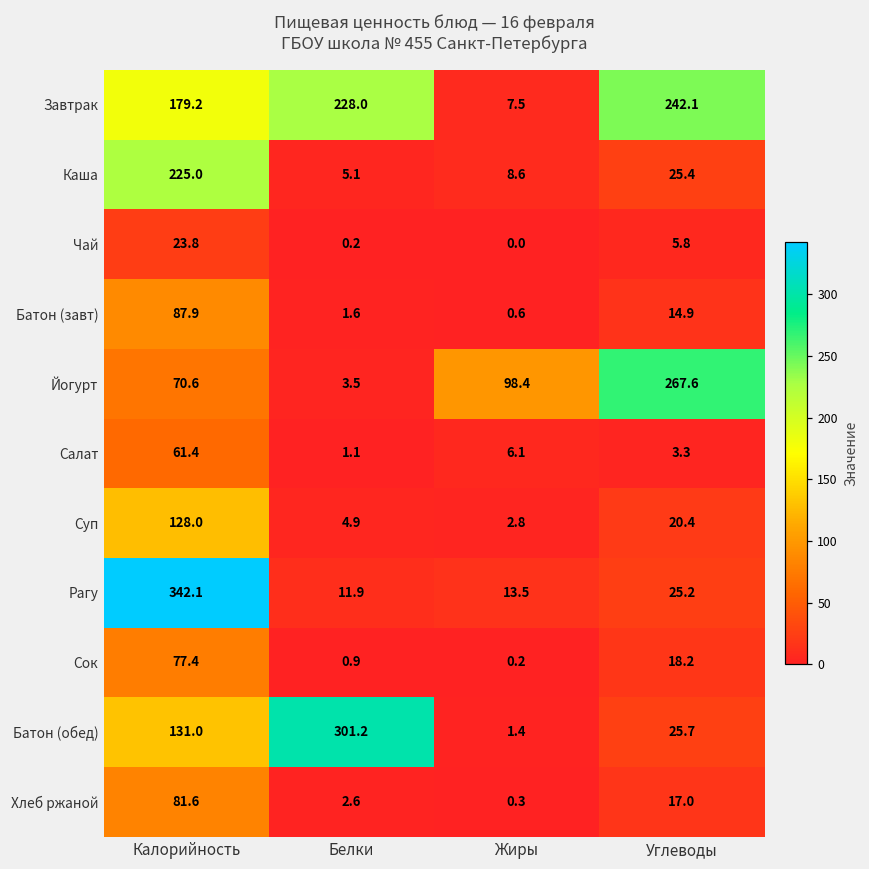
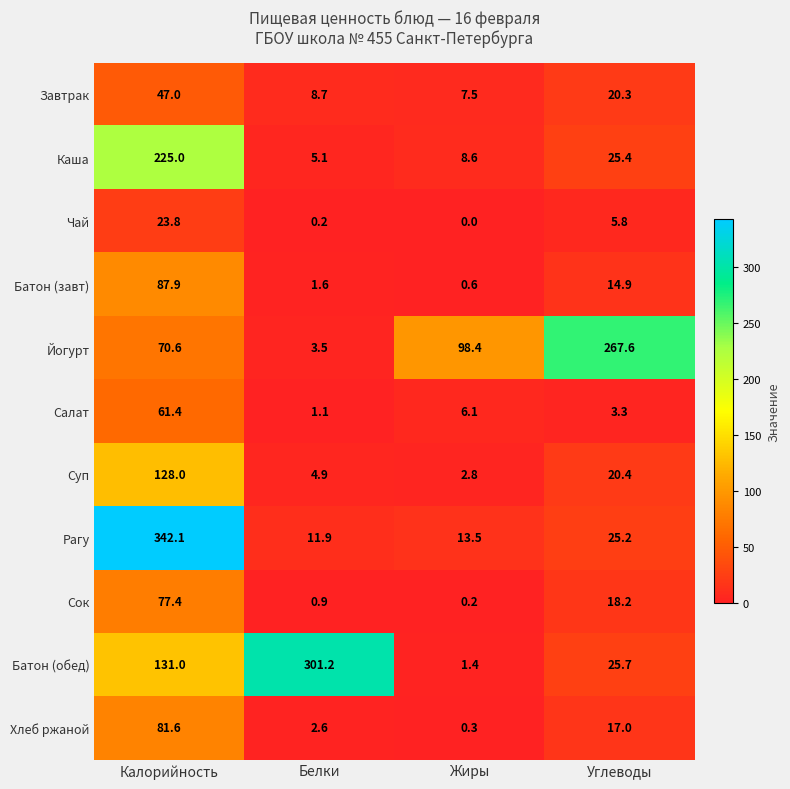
Завтрак, Калорийность: 179.2 -> 47.0
Завтрак, Белки: 228.0 -> 8.7
Завтрак, Углеводы: 242.1 -> 20.3
